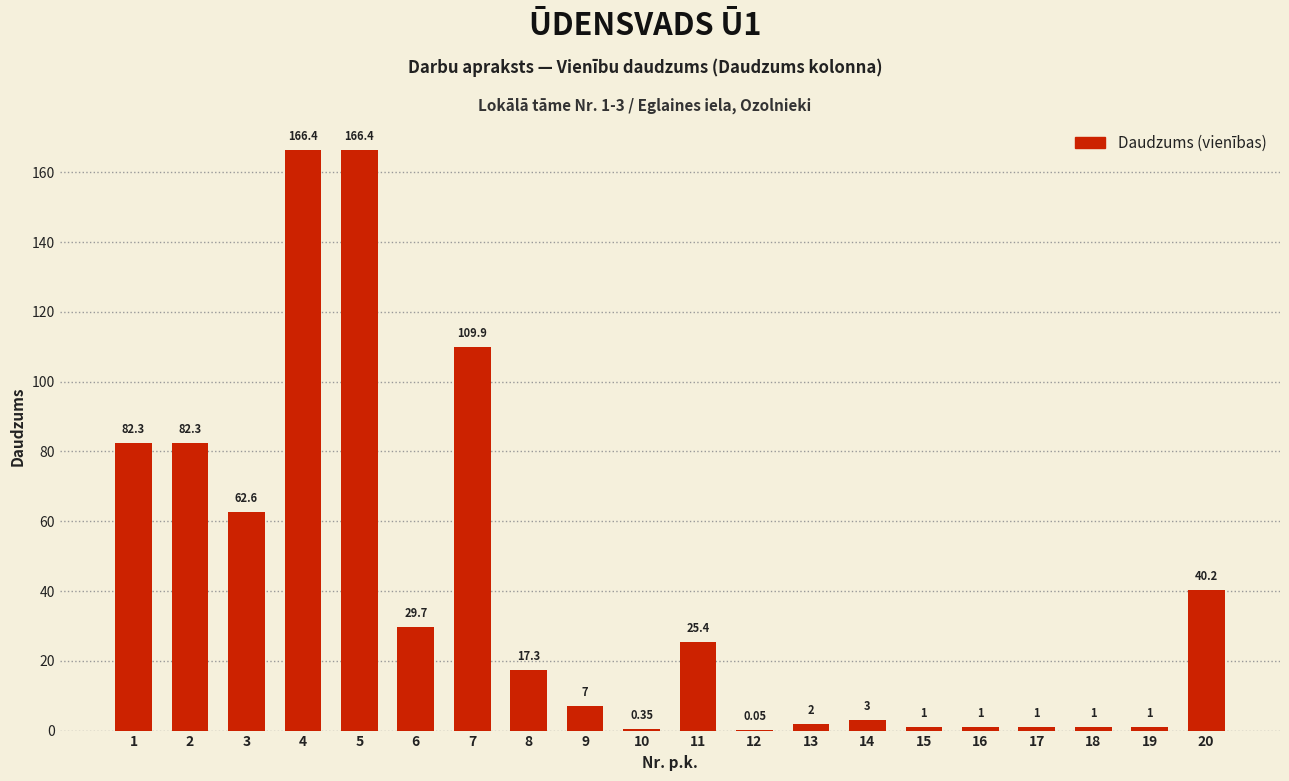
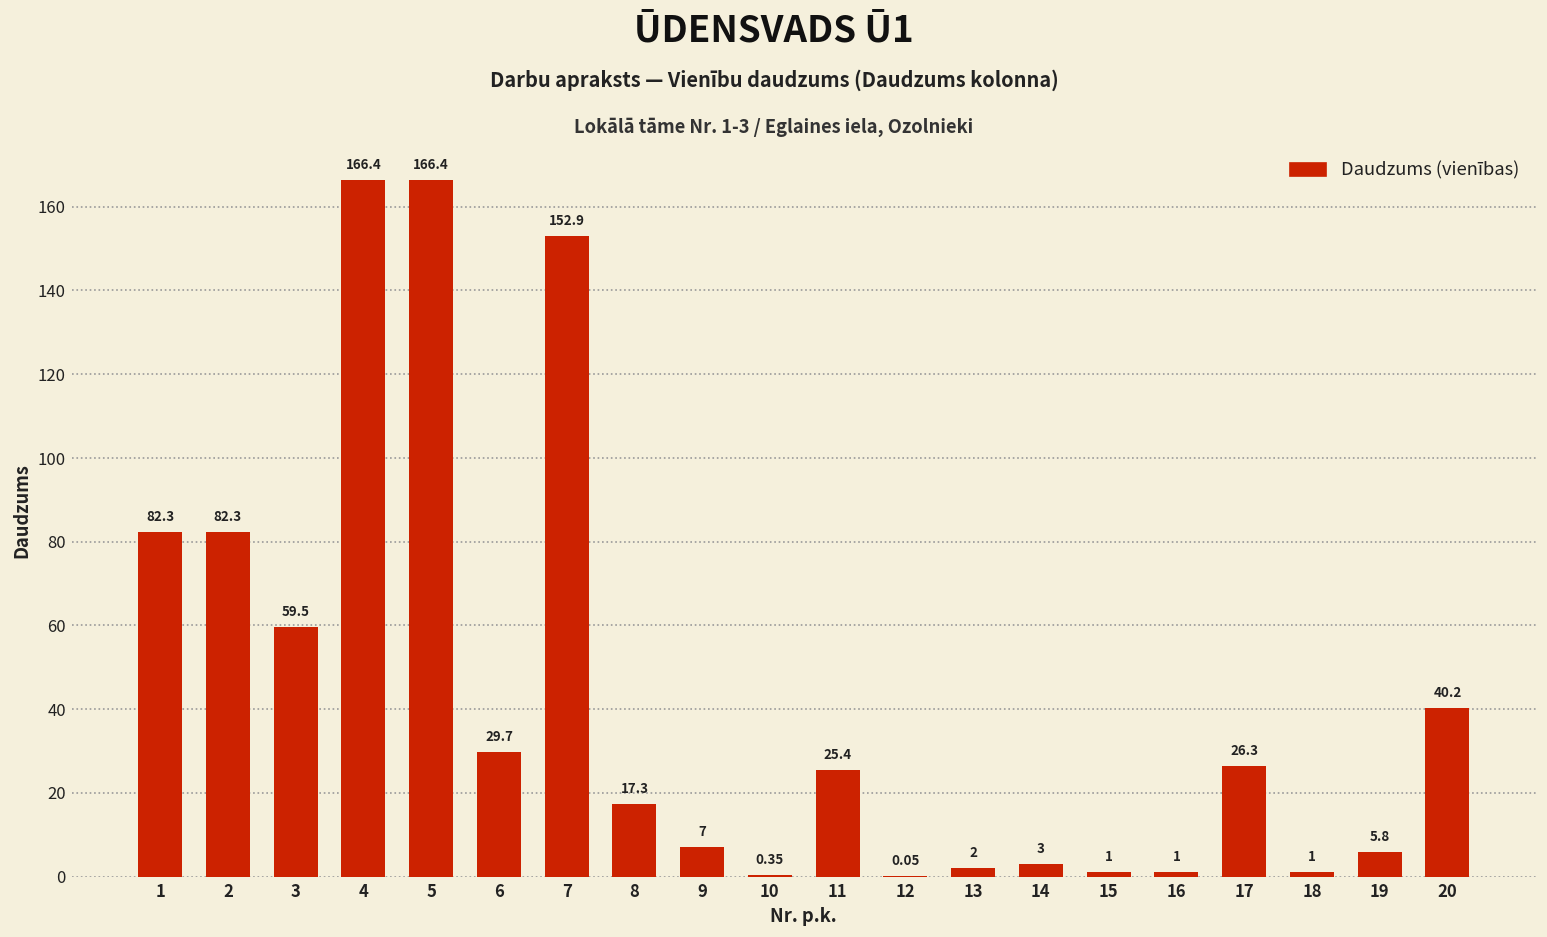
3: 62.6 -> 59.5
7: 109.9 -> 152.9
17: 1 -> 26.3
19: 1 -> 5.8
